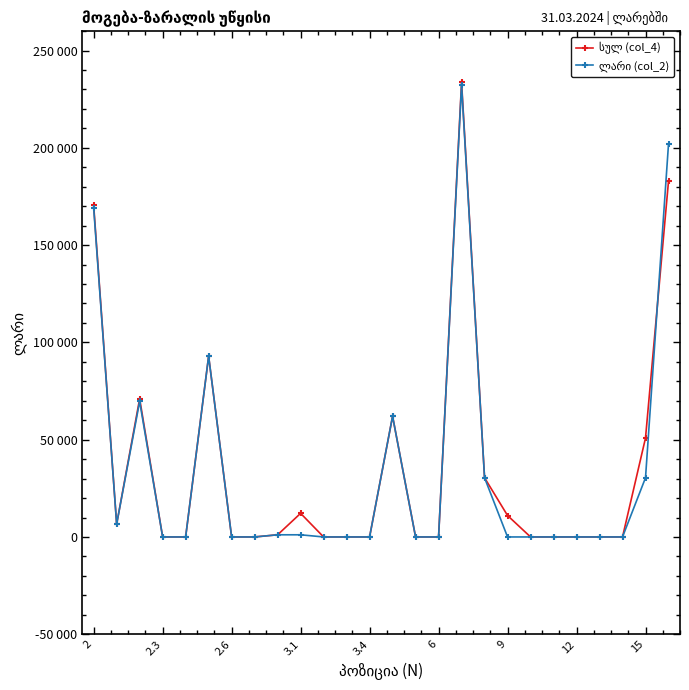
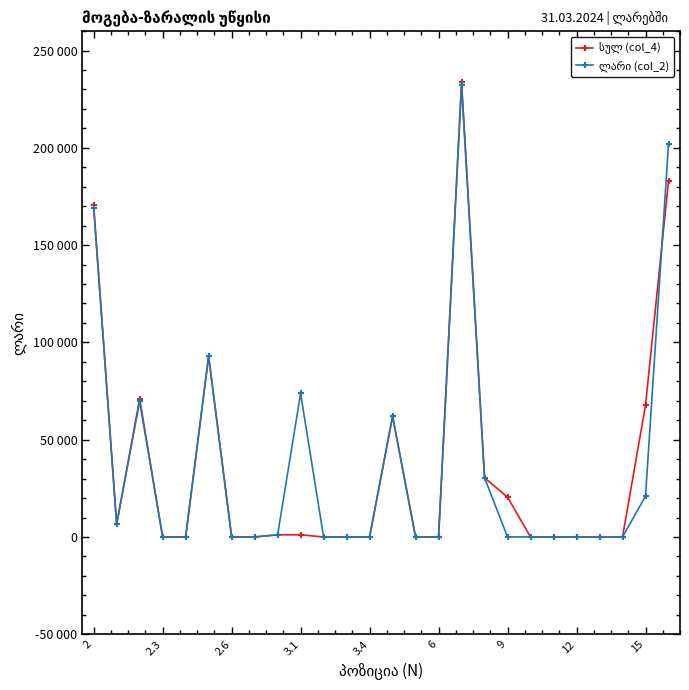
სულ (col_4), 3.1: 12000 -> 1000
ლარი (col_2), 3.1: 1000 -> 74000
სულ (col_4), 9: 11000 -> 20000
სულ (col_4), 15: 51000 -> 68000
ლარი (col_2), 15: 30000 -> 21000
